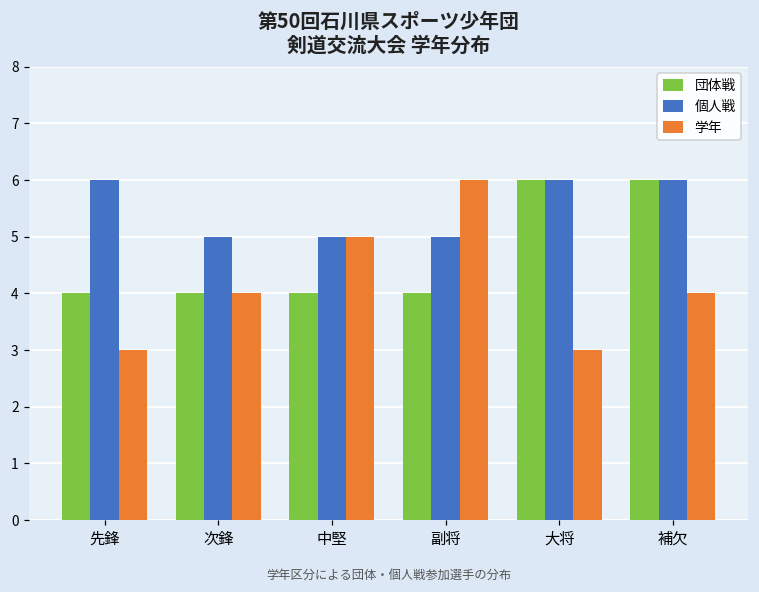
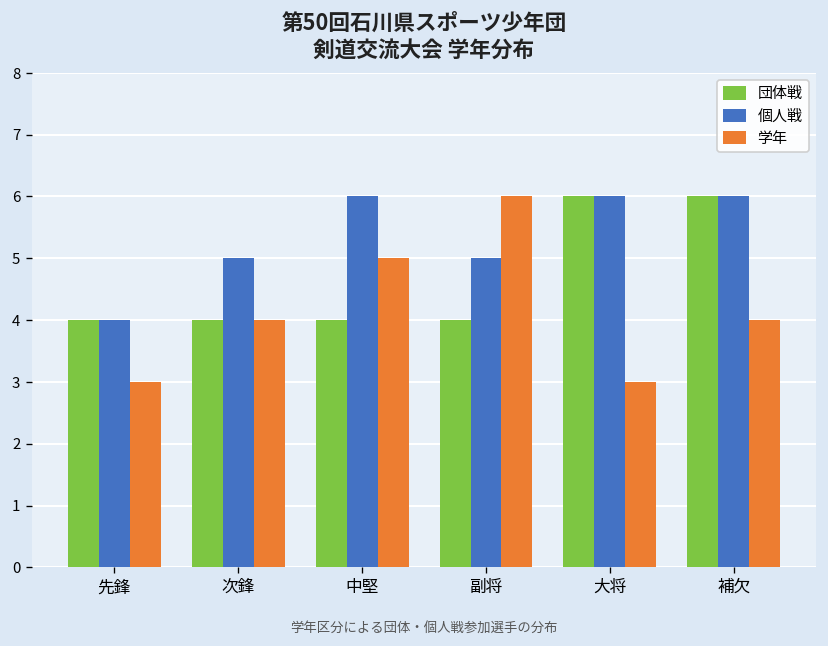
個人戦, 先鋒: 6 -> 4
個人戦, 中堅: 5 -> 6
